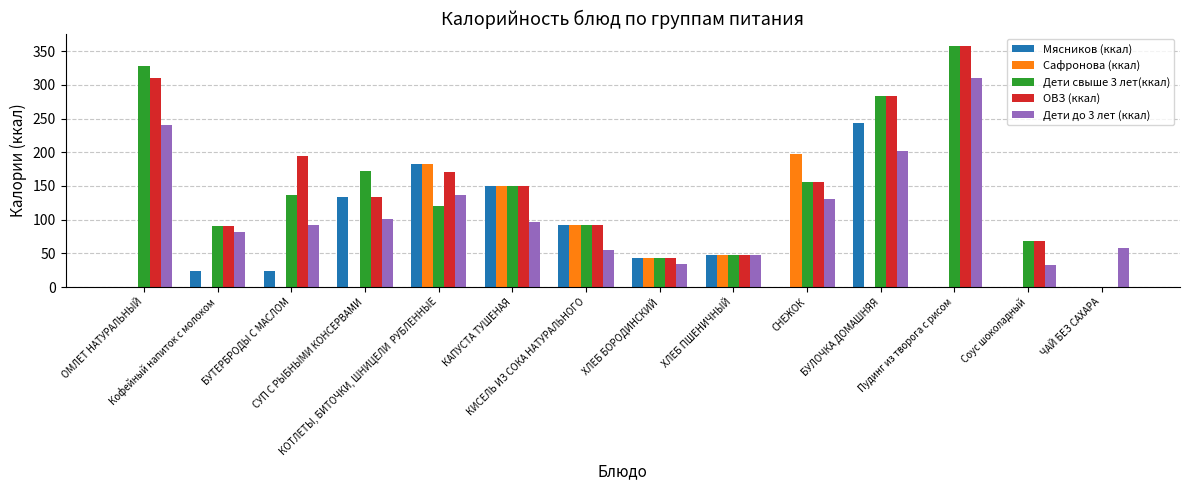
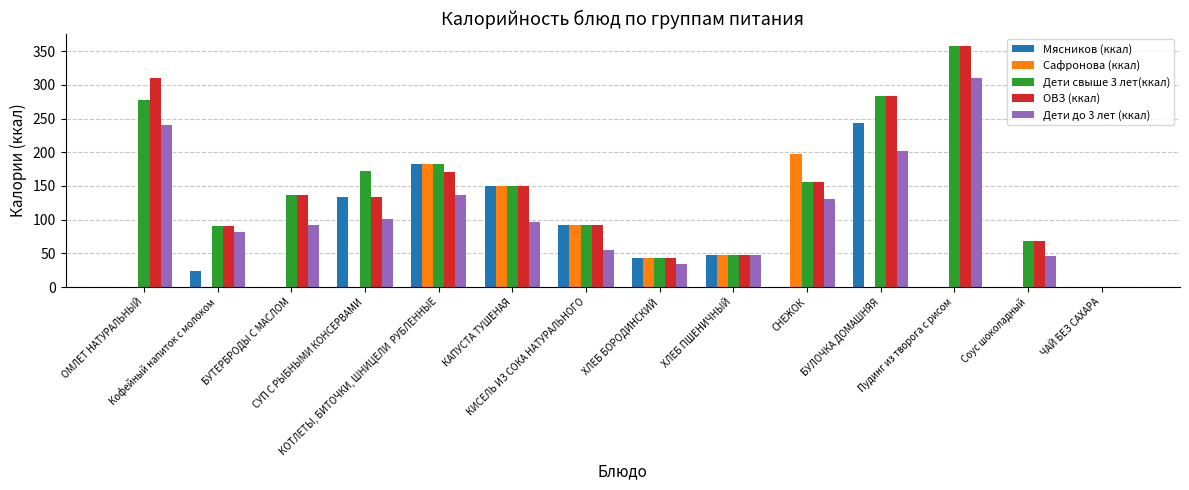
Дети свыше 3 лет(ккал), ОМЛЕТ НАТУРАЛЬНЫЙ: 330 -> 280
Мясников (ккал), БУТЕРБРОДЫ С МАСЛОМ: 20 -> 0
ОВЗ (ккал), БУТЕРБРОДЫ С МАСЛОМ: 190 -> 140
Дети свыше 3 лет(ккал), КОТЛЕТЫ, БИТОЧКИ, ШНИЦЕЛИ РУБЛЕННЫЕ: 120 -> 180
Дети до 3 лет (ккал), Соус шоколадный: 30 -> 50
Дети до 3 лет (ккал), ЧАЙ БЕЗ САХАРА: 60 -> 0
